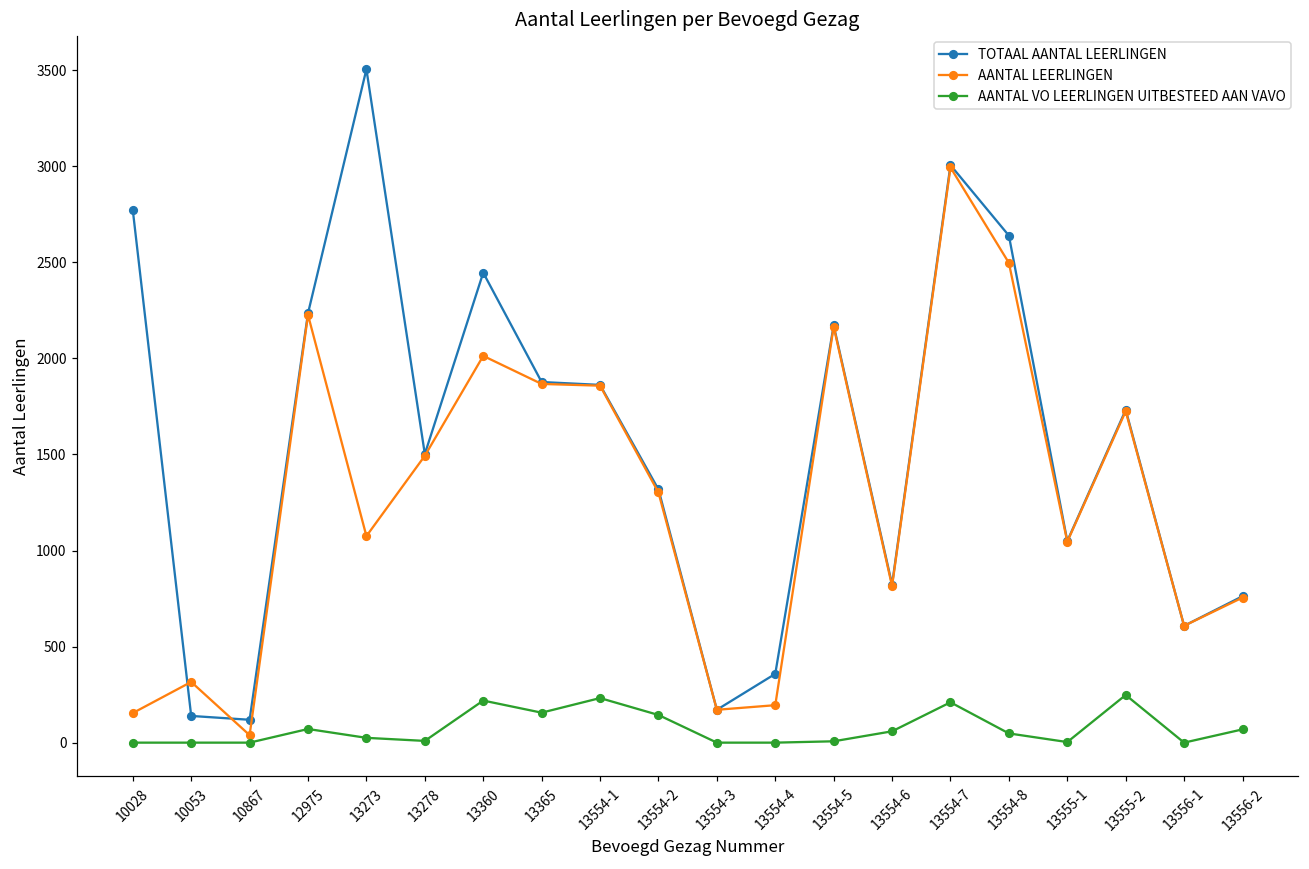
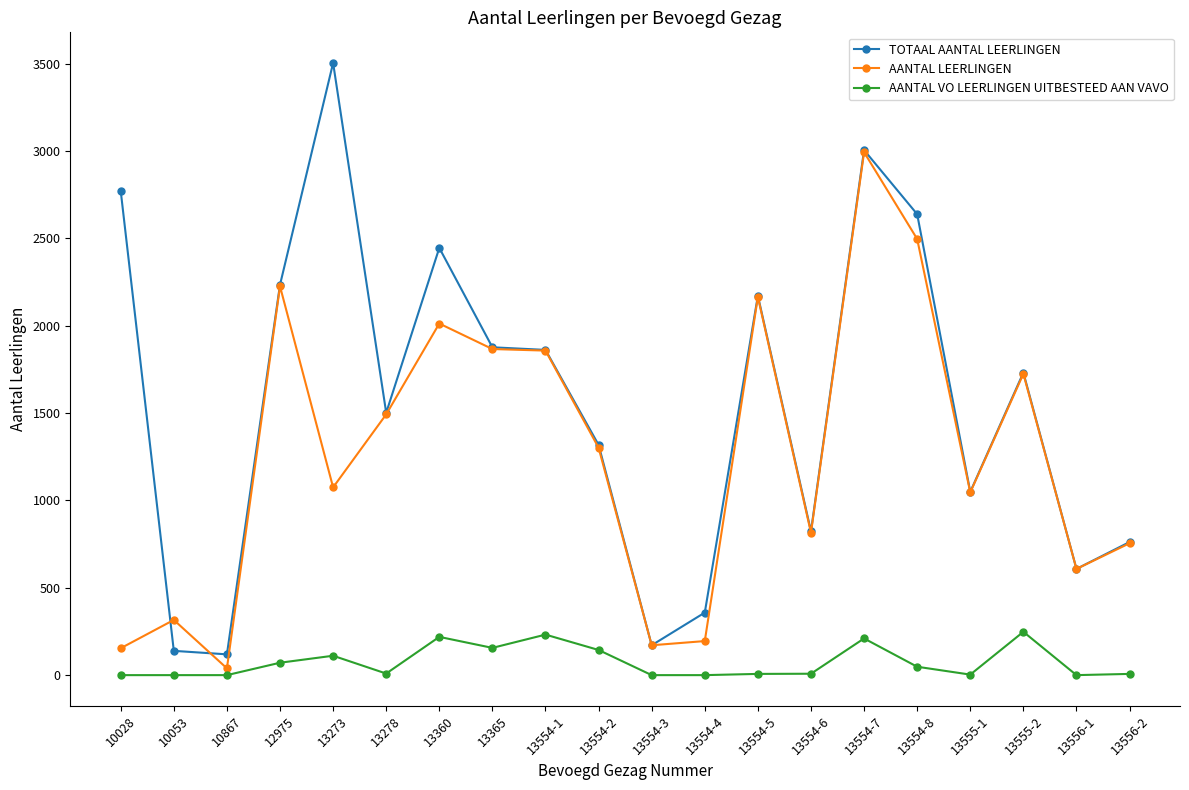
AANTAL VO LEERLINGEN UITBESTEED AAN VAVO, 13273: 30 -> 110
AANTAL VO LEERLINGEN UITBESTEED AAN VAVO, 13554-6: 60 -> 10
AANTAL VO LEERLINGEN UITBESTEED AAN VAVO, 13556-2: 70 -> 10
